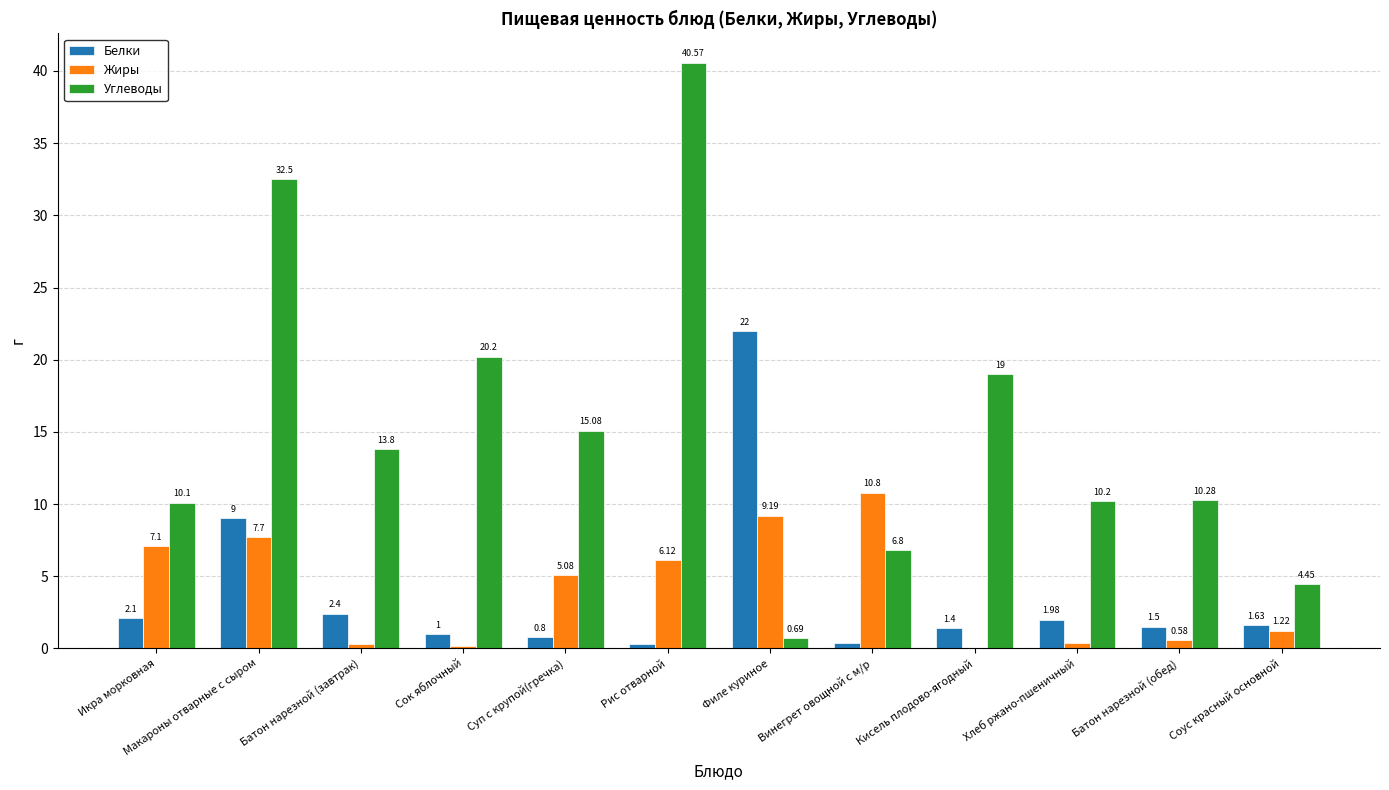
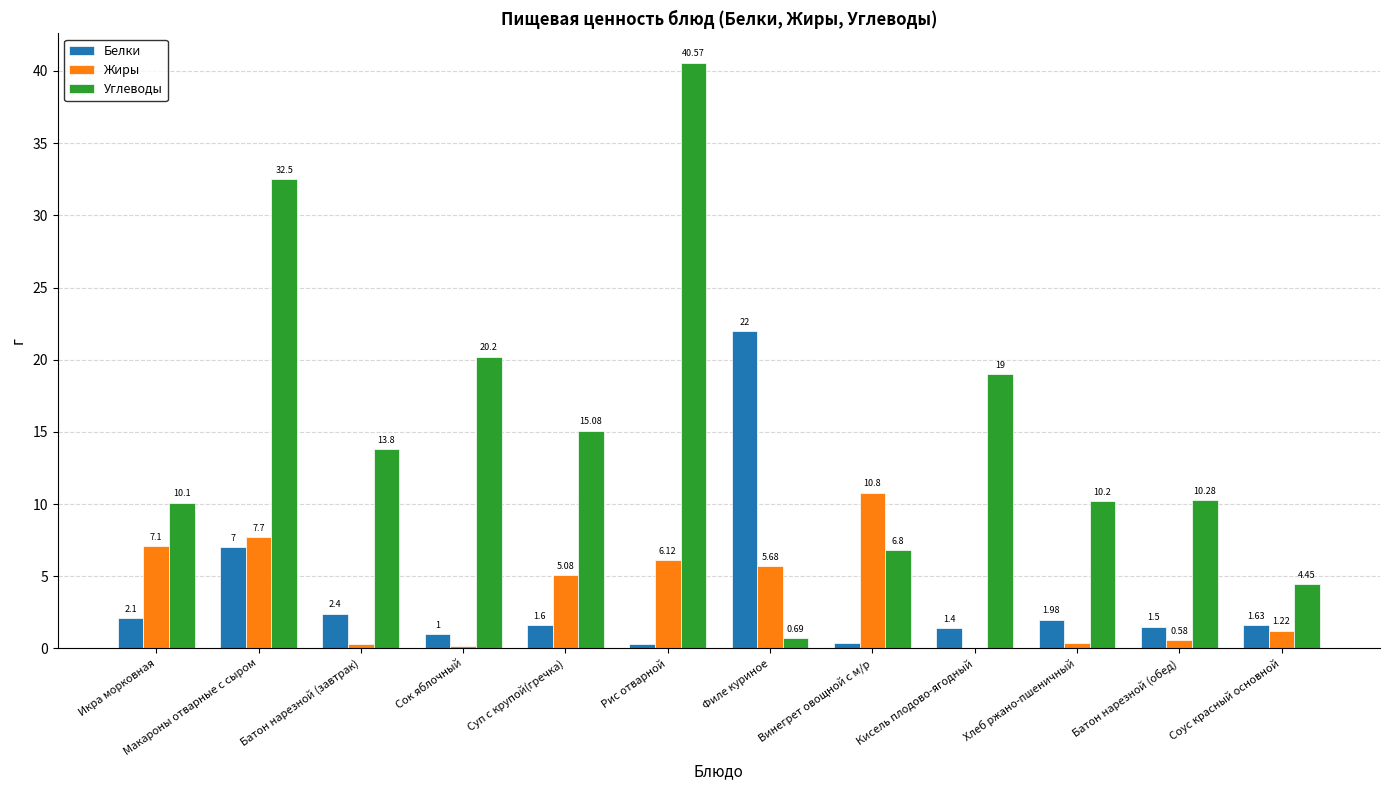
Белки, Макароны отварные с сыром: 9 -> 7
Белки, Суп с крупой(гречка): 0.8 -> 1.6
Жиры, Филе куриное: 9.19 -> 5.68
